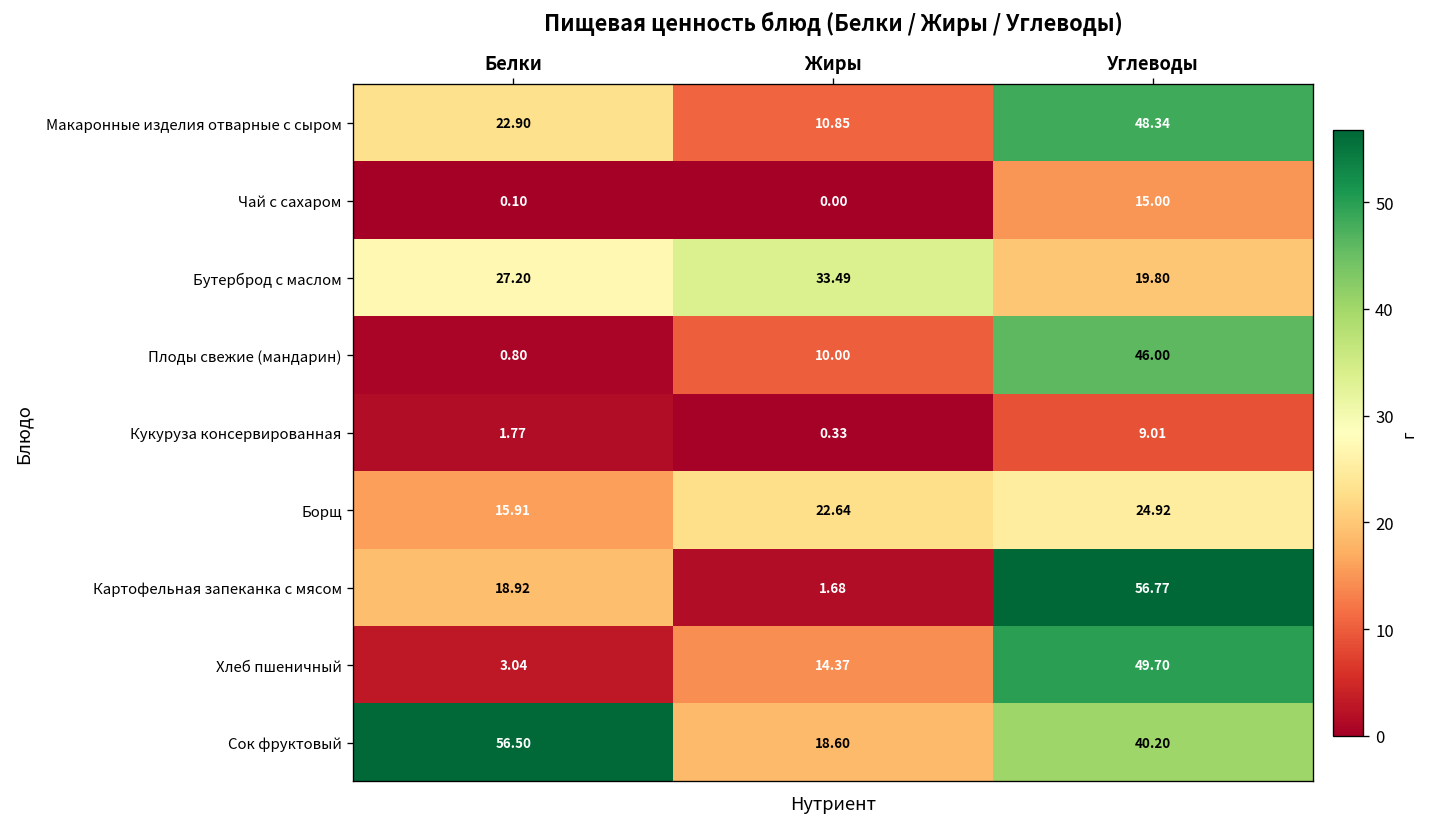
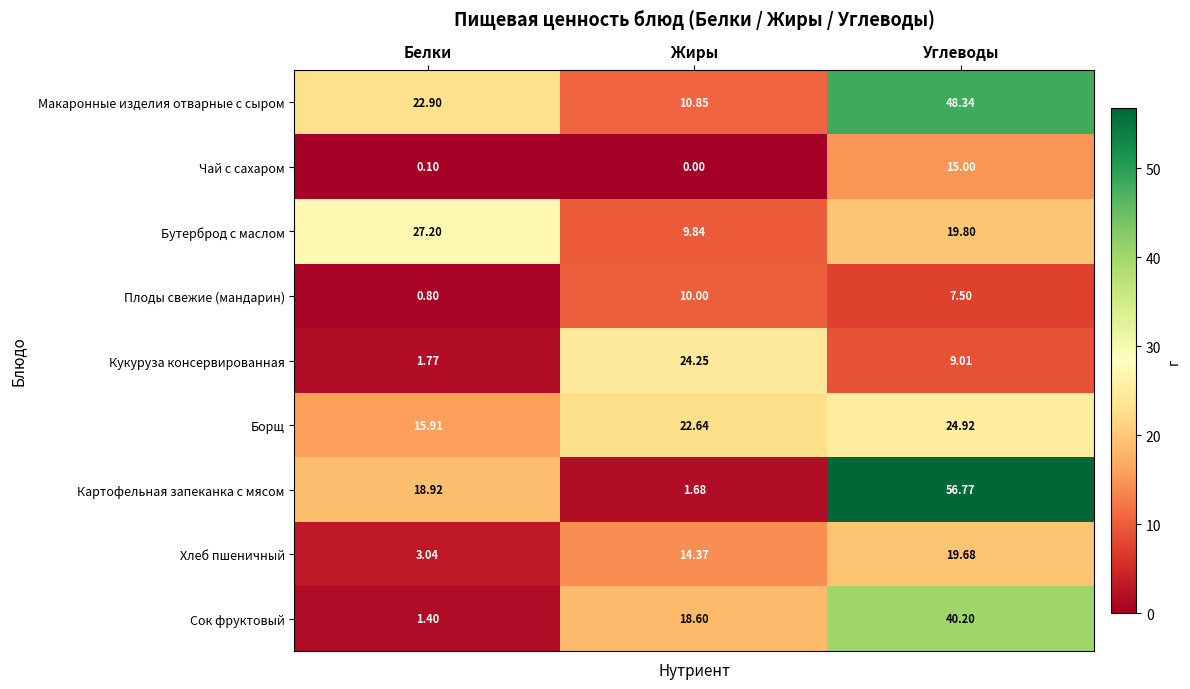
Бутерброд с маслом, Жиры: 33.49 -> 9.84
Плоды свежие (мандарин), Углеводы: 46.00 -> 7.50
Кукуруза консервированная, Жиры: 0.33 -> 24.25
Хлеб пшеничный, Углеводы: 49.70 -> 19.68
Сок фруктовый, Белки: 56.50 -> 1.40
